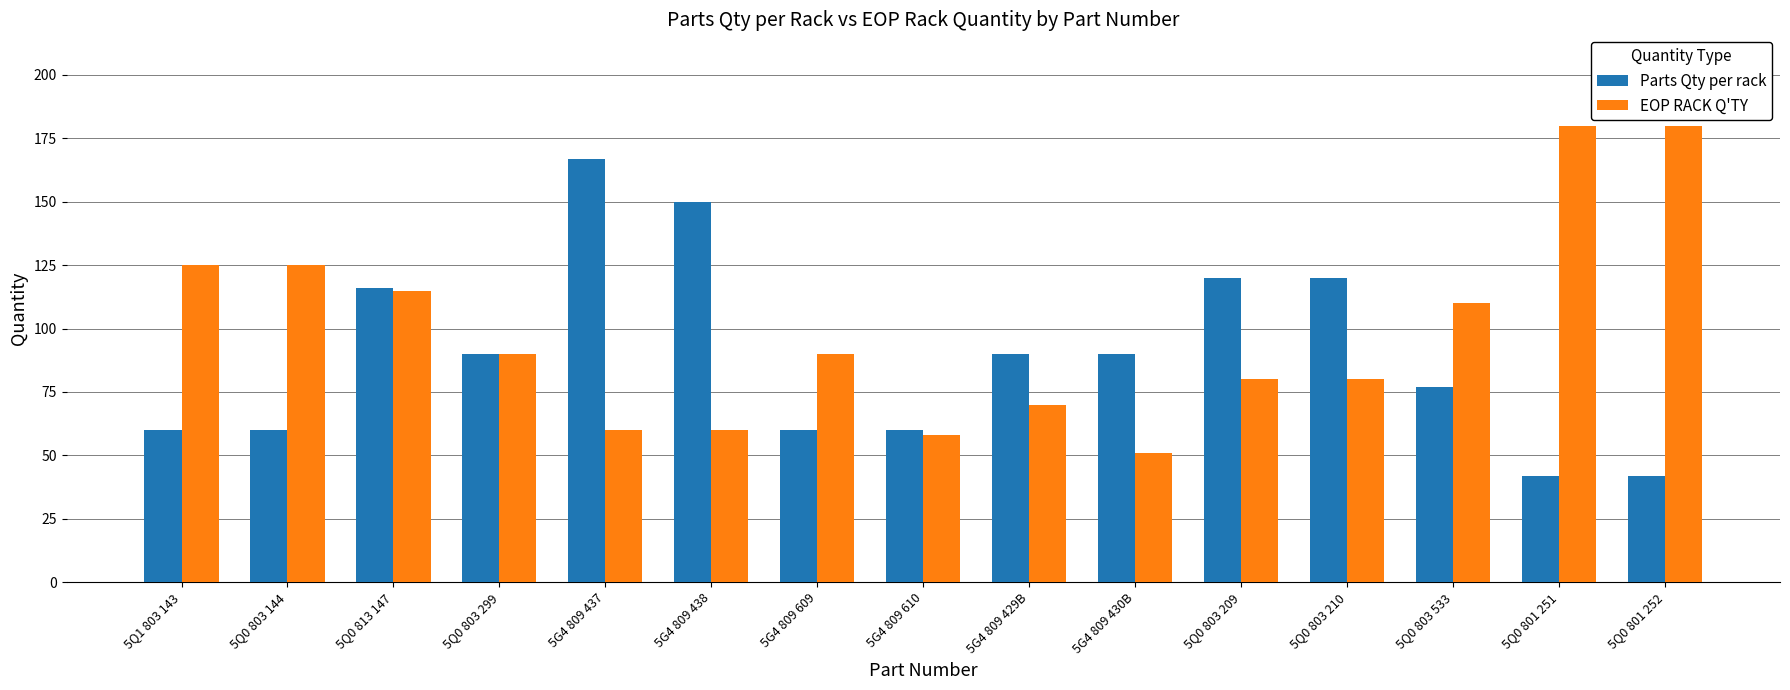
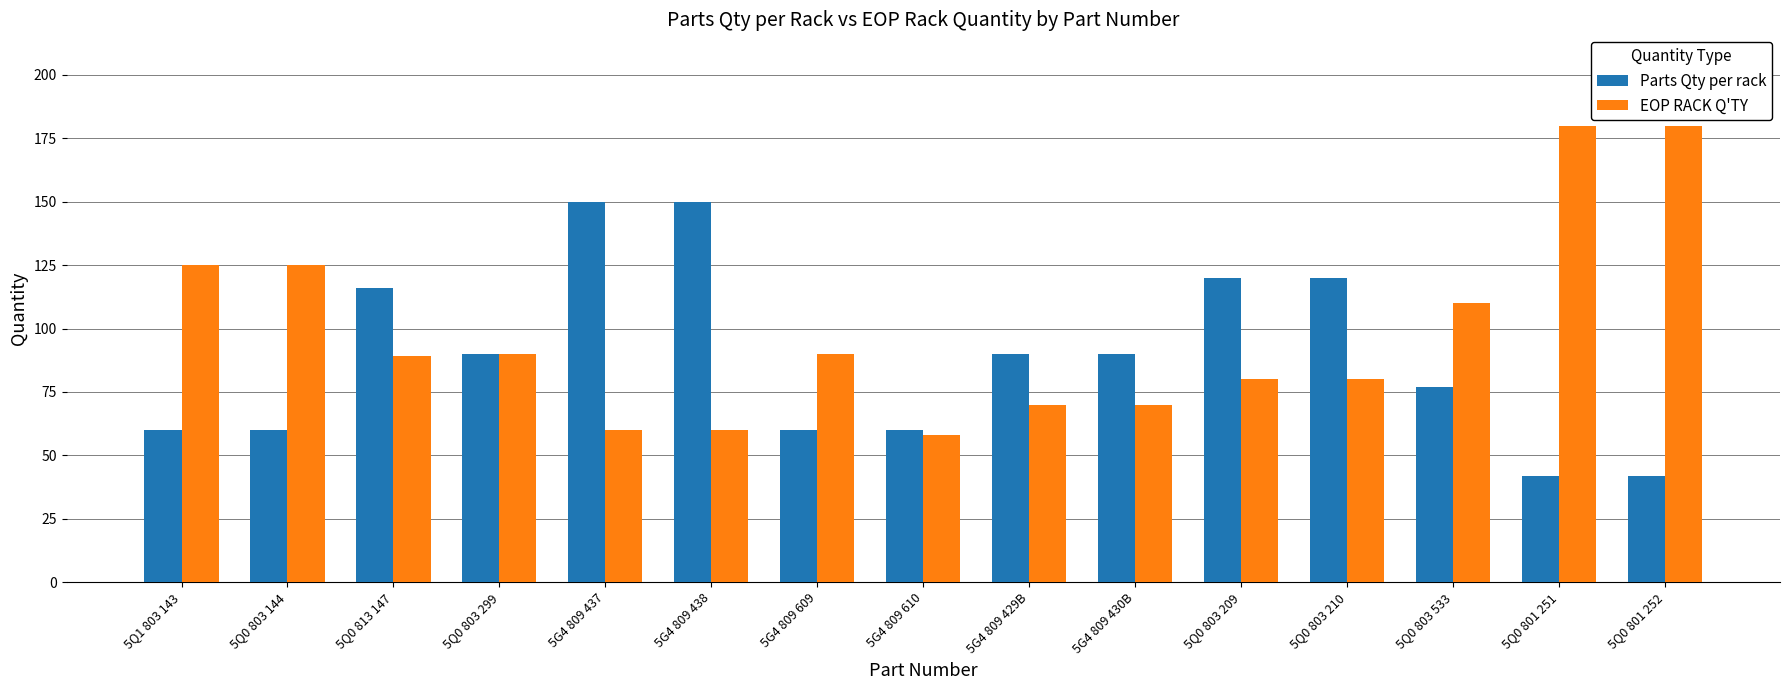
EOP RACK Q'TY, 5Q0 813 147: 115 -> 89
Parts Qty per rack, 5G4 809 437: 167 -> 150
EOP RACK Q'TY, 5G4 809 430B: 51 -> 70
